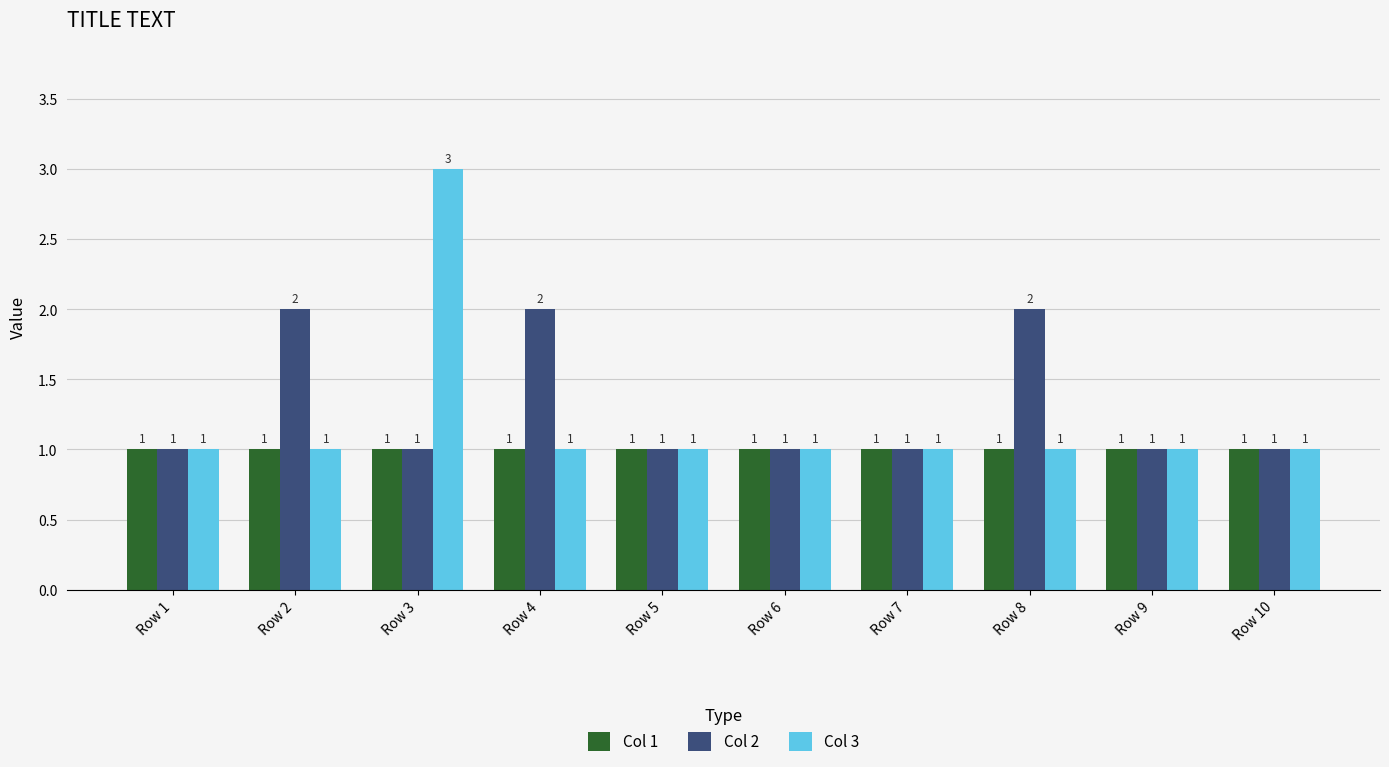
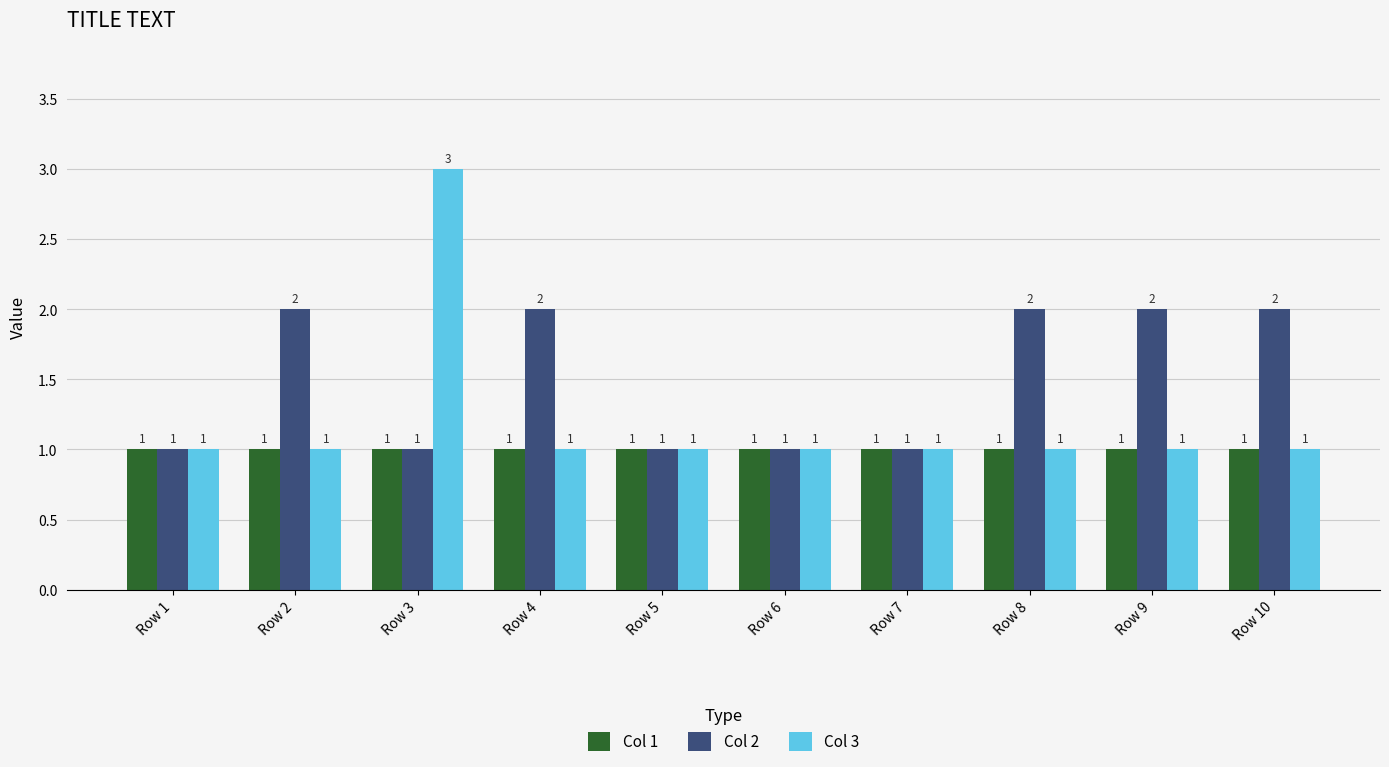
Col 2, Row 9: 1 -> 2
Col 2, Row 10: 1 -> 2
